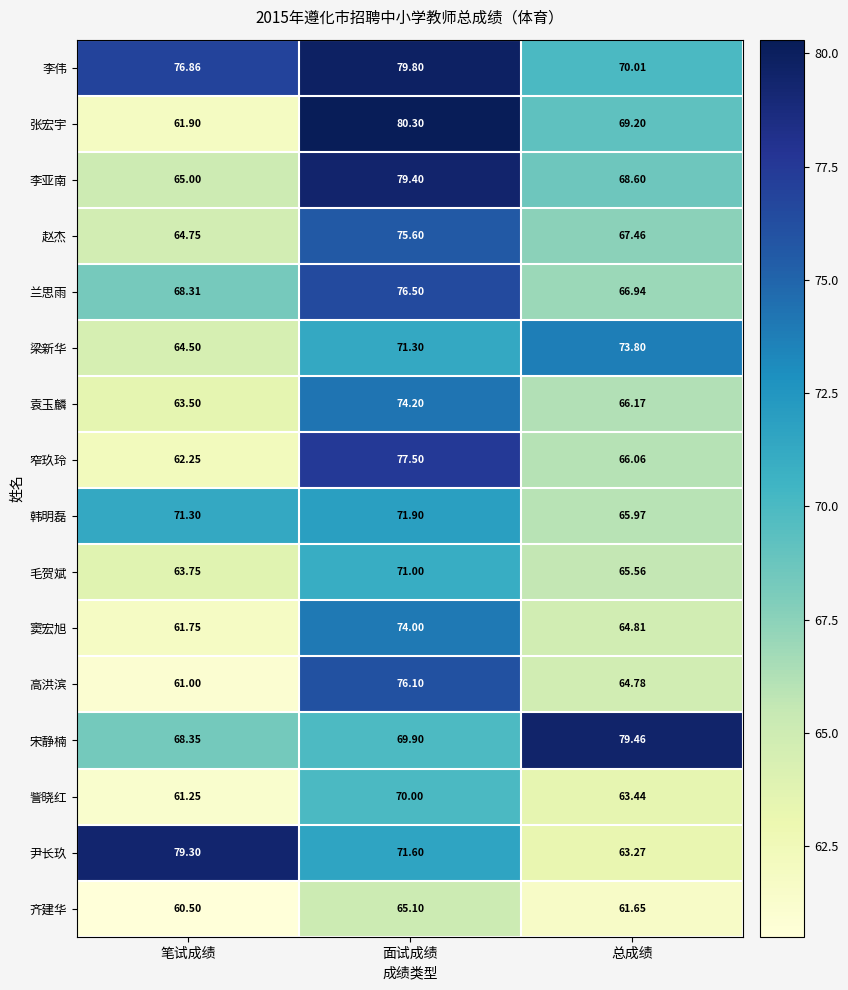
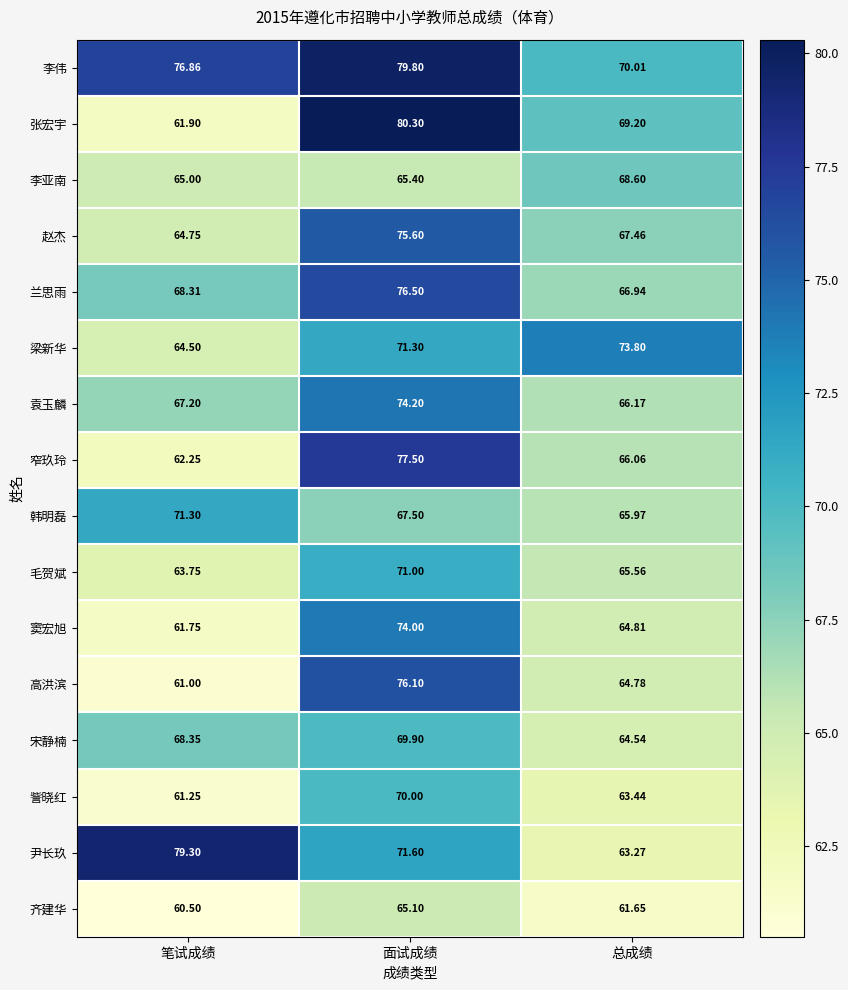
李亚南, 面试成绩: 79.40 -> 65.40
袁玉麟, 笔试成绩: 63.50 -> 67.20
韩明磊, 面试成绩: 71.90 -> 67.50
宋静楠, 总成绩: 79.46 -> 64.54
